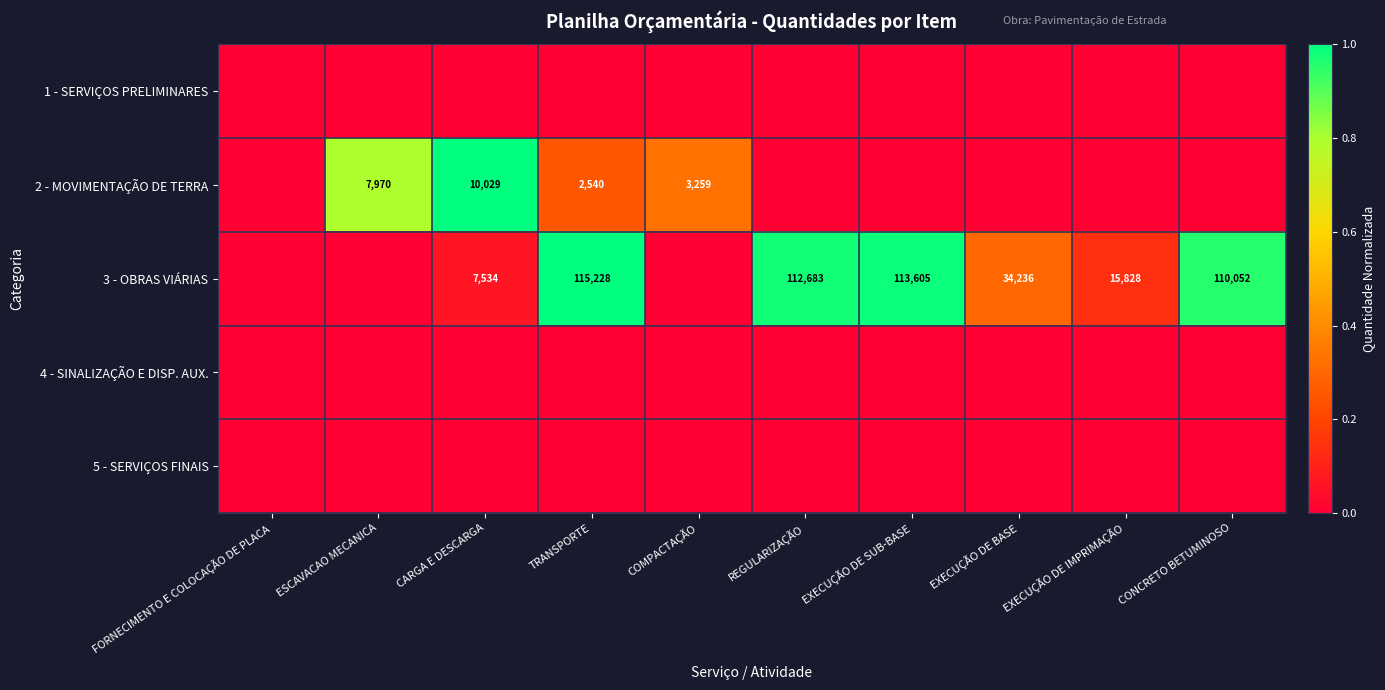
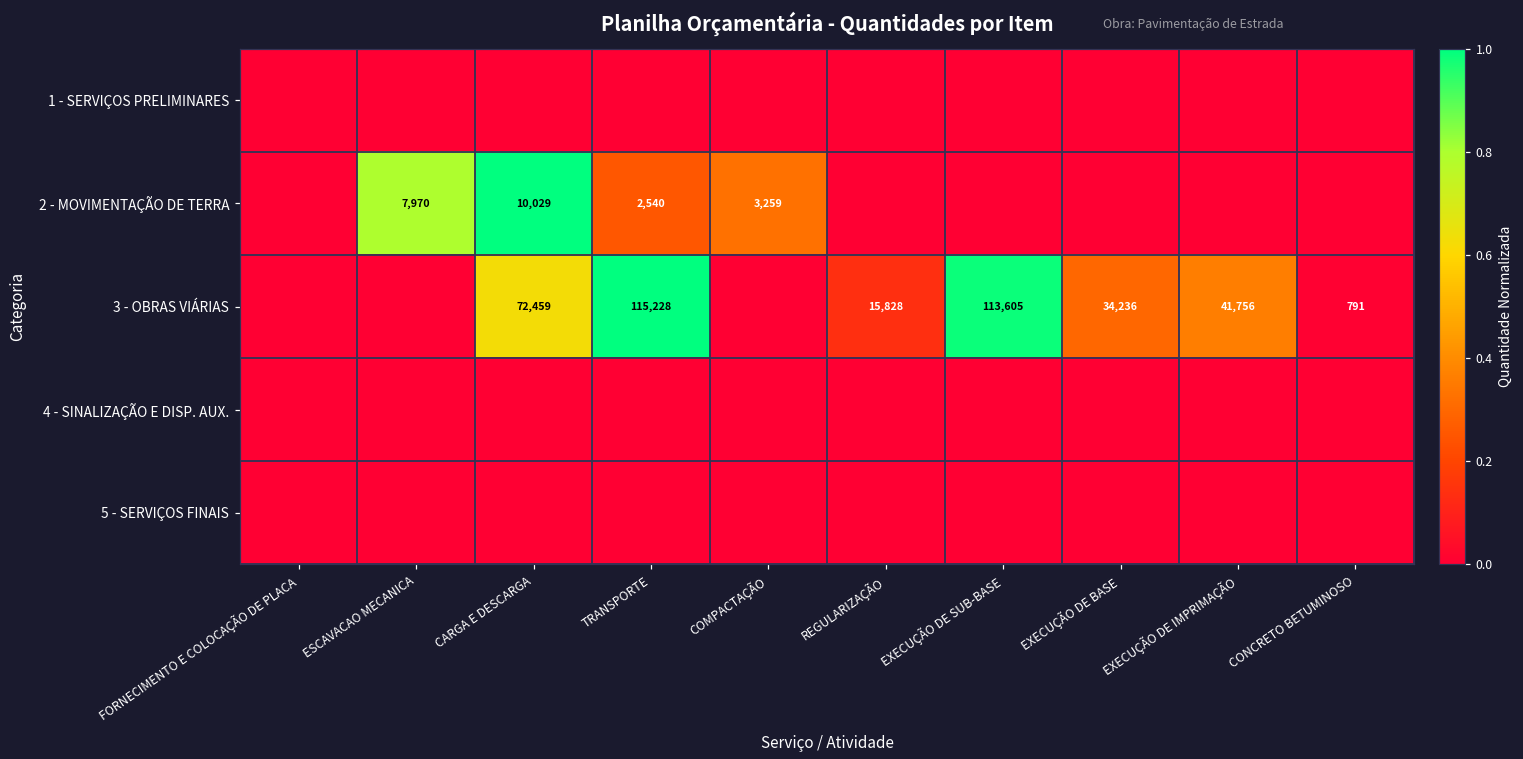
3 - OBRAS VIÁRIAS, CARGA E DESCARGA: 7,534 -> 72,459
3 - OBRAS VIÁRIAS, REGULARIZAÇÃO: 112,683 -> 15,828
3 - OBRAS VIÁRIAS, EXECUÇÃO DE IMPRIMAÇÃO: 15,828 -> 41,756
3 - OBRAS VIÁRIAS, CONCRETO BETUMINOSO: 110,052 -> 791
